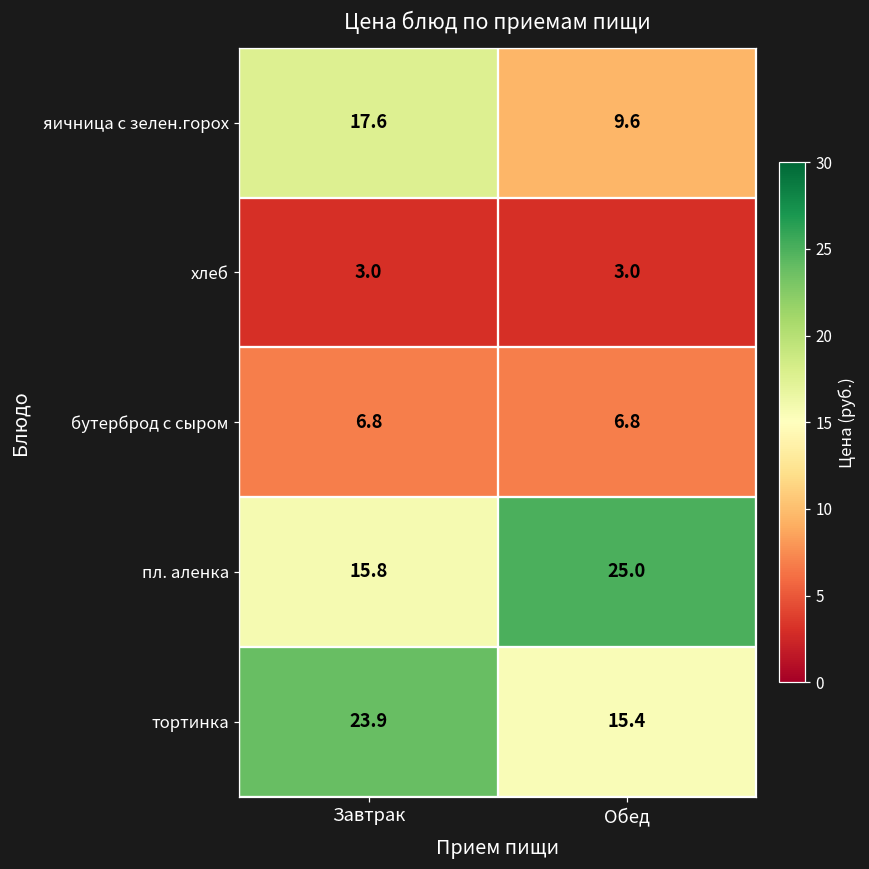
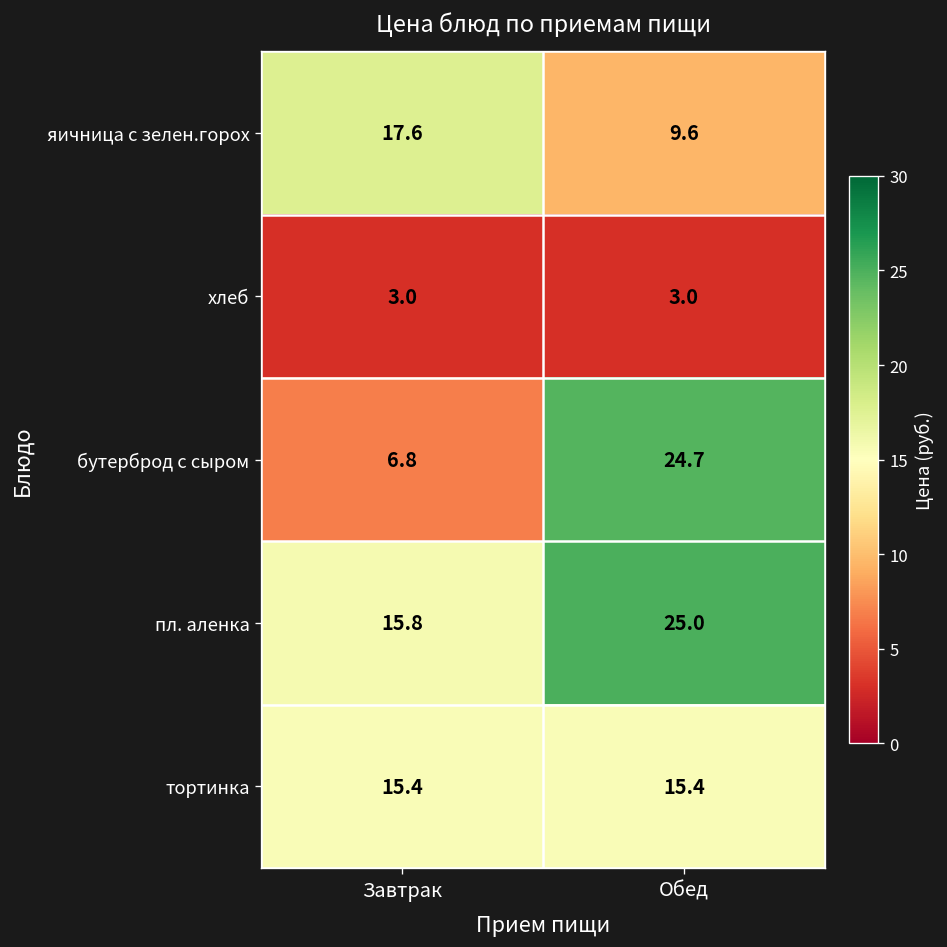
бутерброд с сыром, Обед: 6.8 -> 24.7
тортинка, Завтрак: 23.9 -> 15.4
